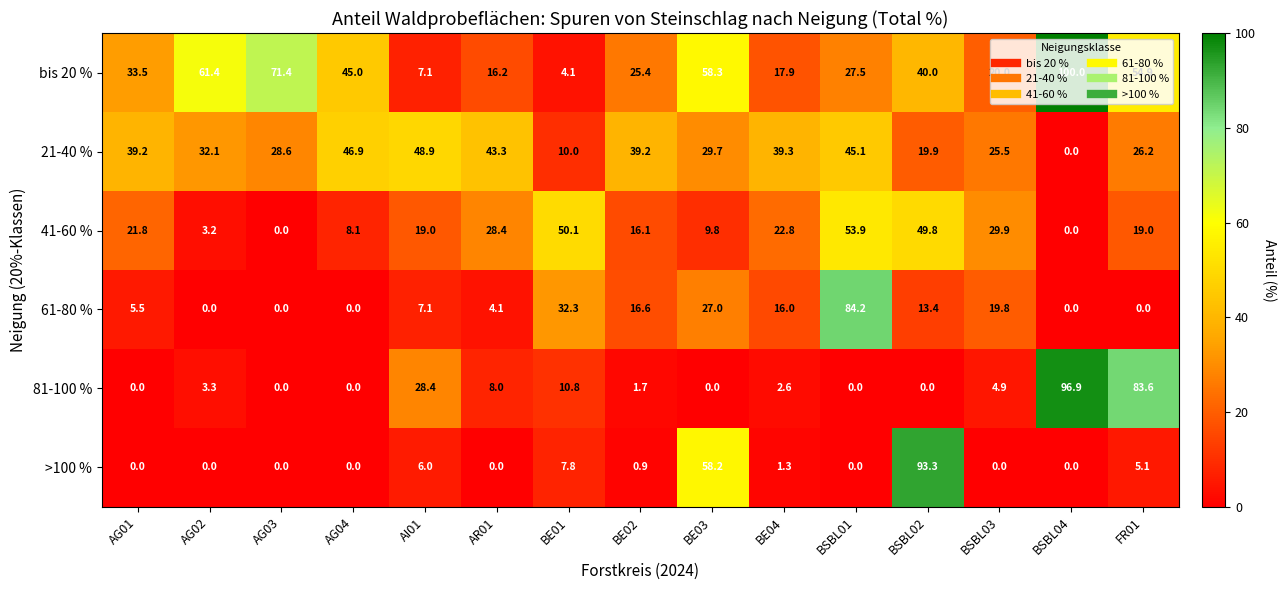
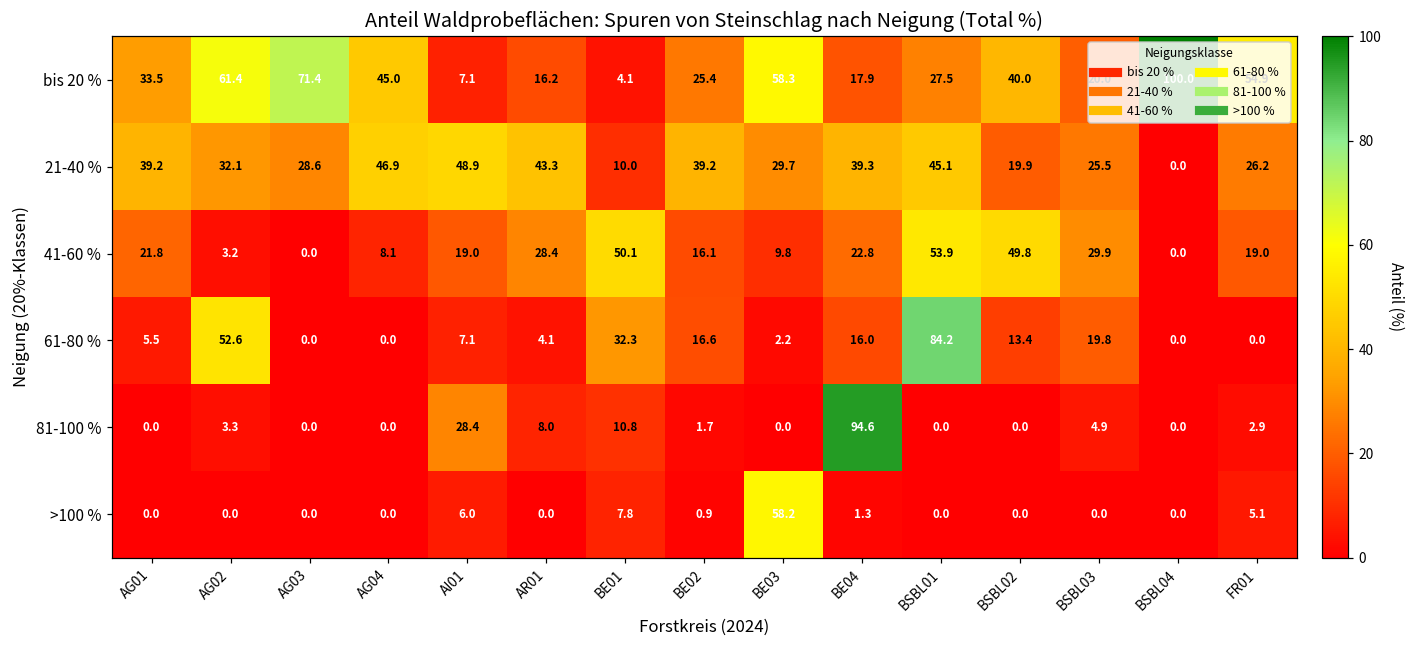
61-80 %, AG02: 0.0 -> 52.6
61-80 %, BE03: 27.0 -> 2.2
81-100 %, BE04: 2.6 -> 94.6
81-100 %, BSBL04: 96.9 -> 0.0
81-100 %, FR01: 83.6 -> 2.9
>100 %, BSBL02: 93.3 -> 0.0
